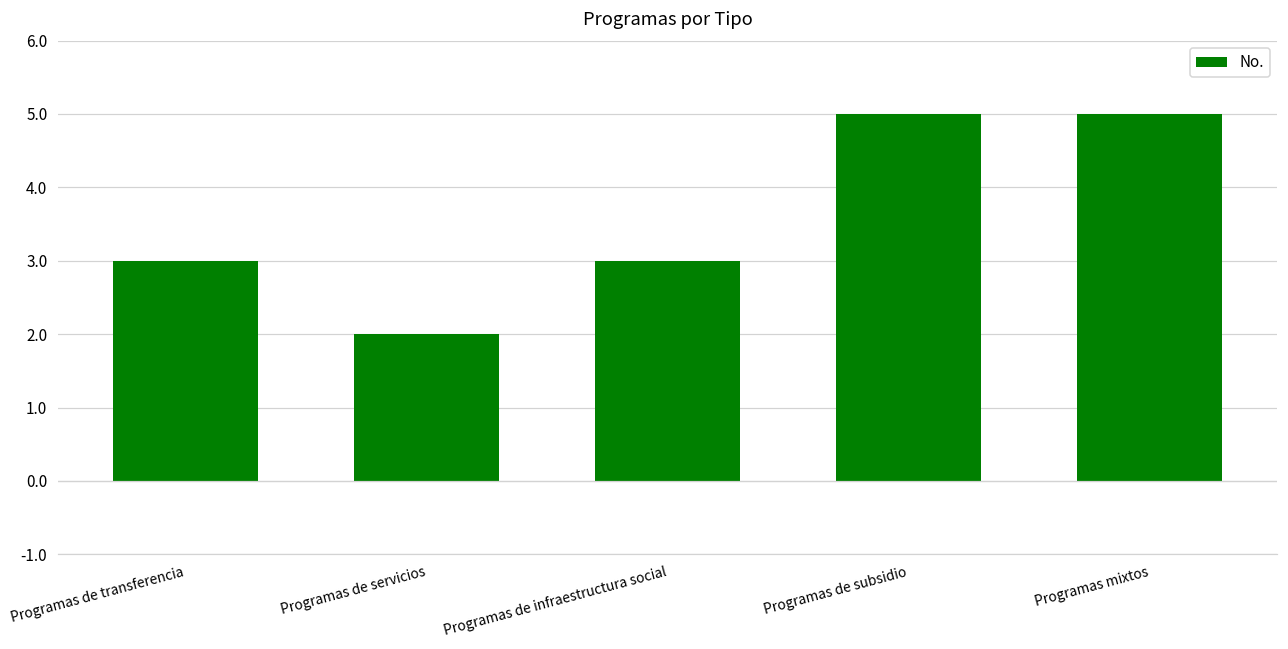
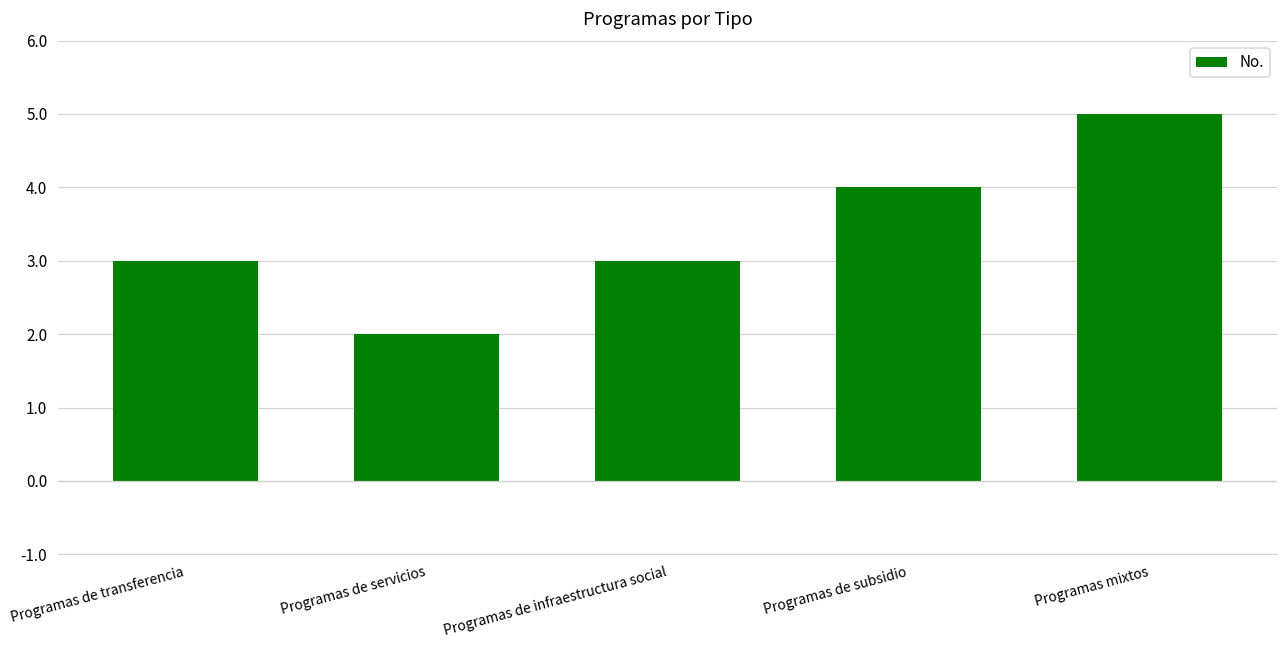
Programas de subsidio: 5 -> 4
